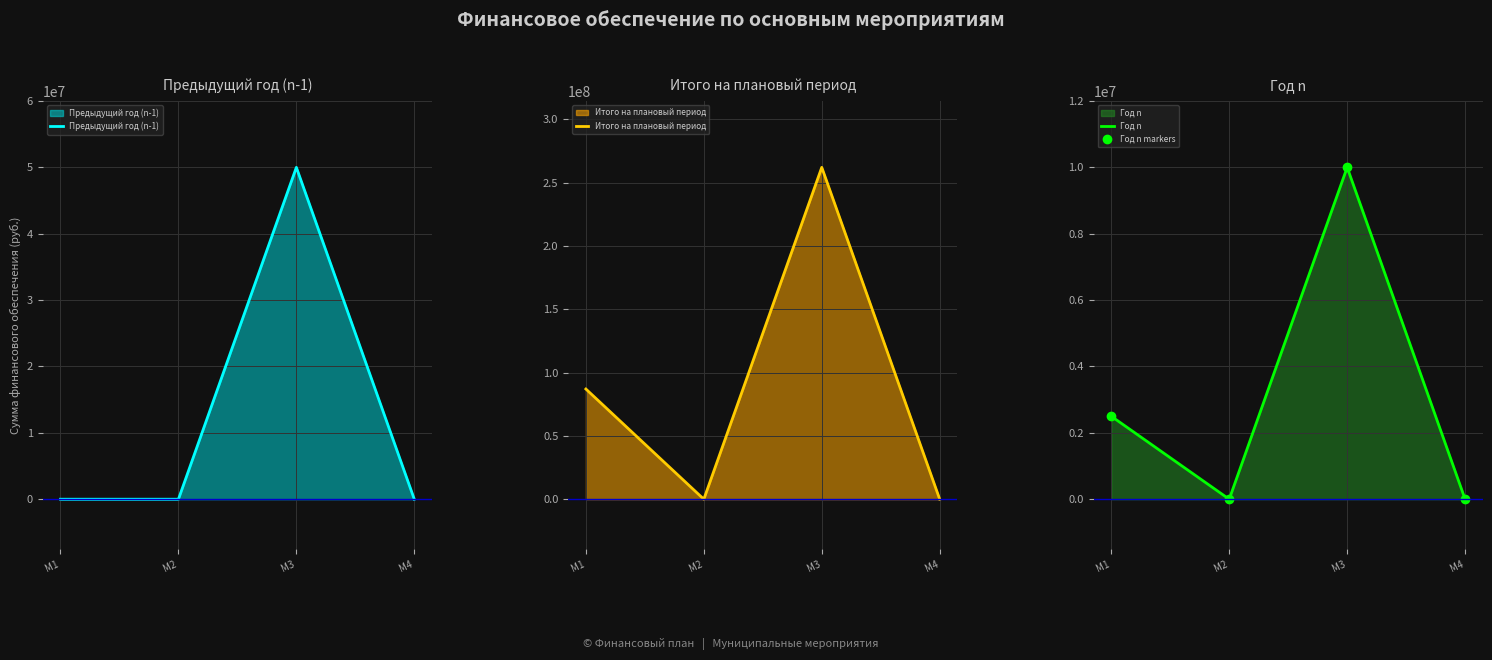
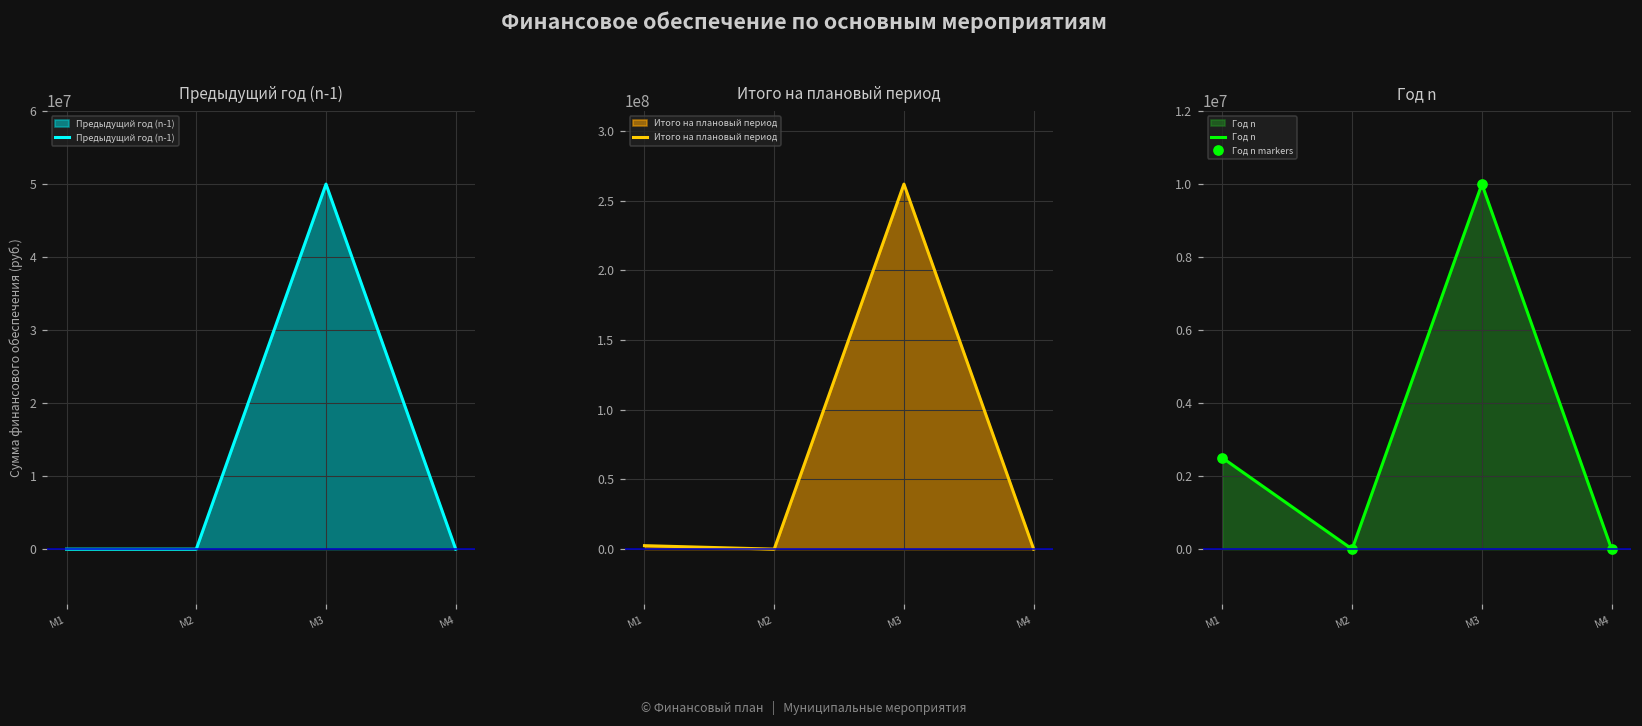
Итого на плановый период, М1: 87000000 -> 3000000
